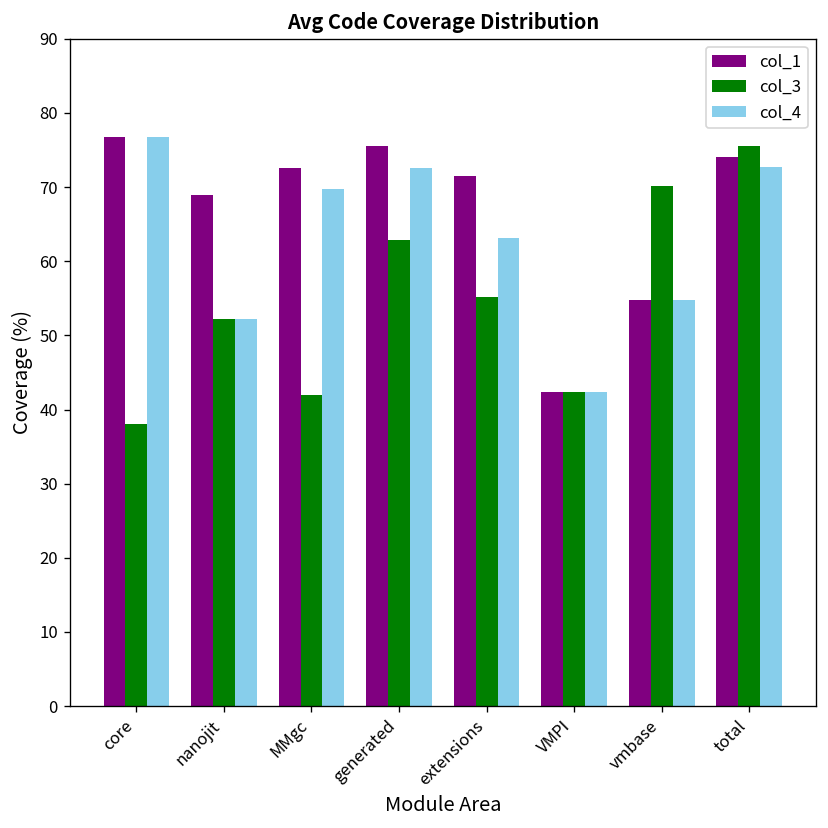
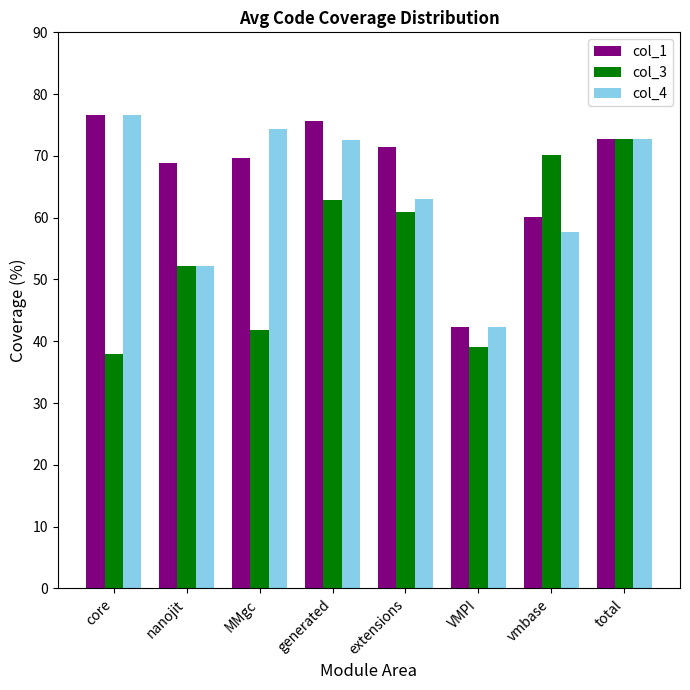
col_1, MMgc: 73 -> 70
col_4, MMgc: 70 -> 74
col_3, extensions: 55 -> 61
col_3, VMPI: 42 -> 39
col_1, vmbase: 55 -> 60
col_4, vmbase: 55 -> 58
col_1, total: 74 -> 73
col_3, total: 76 -> 73
